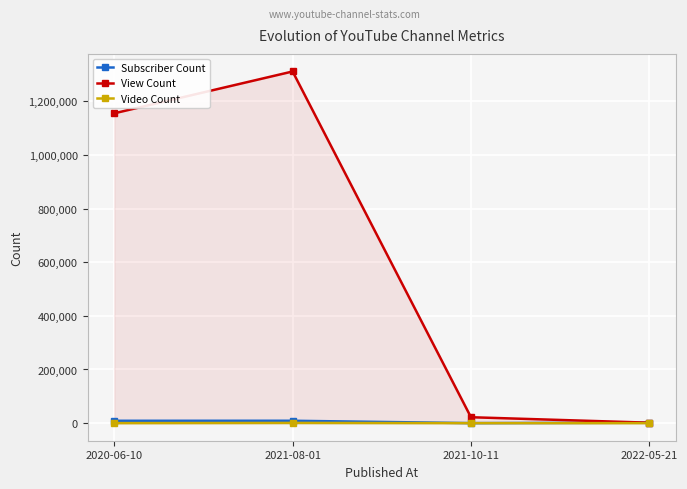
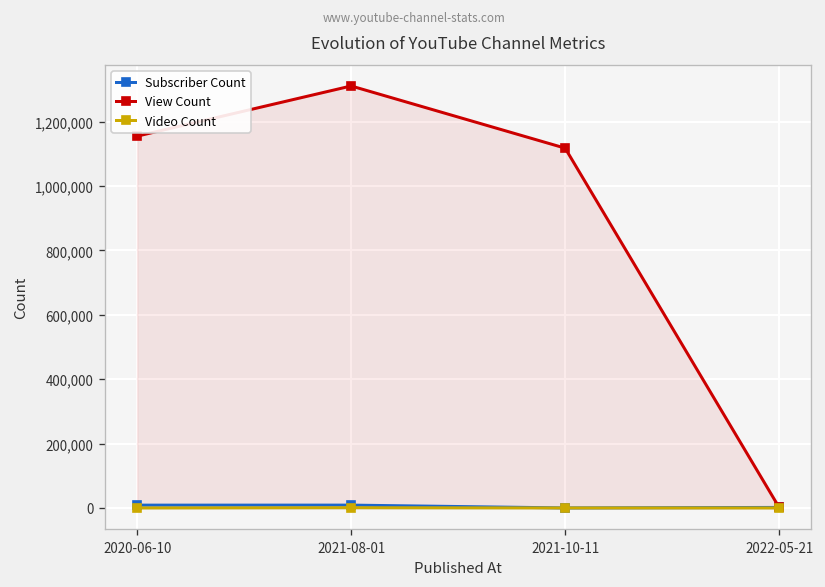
View Count, 2021-10-11: 20,000 -> 1,120,000
